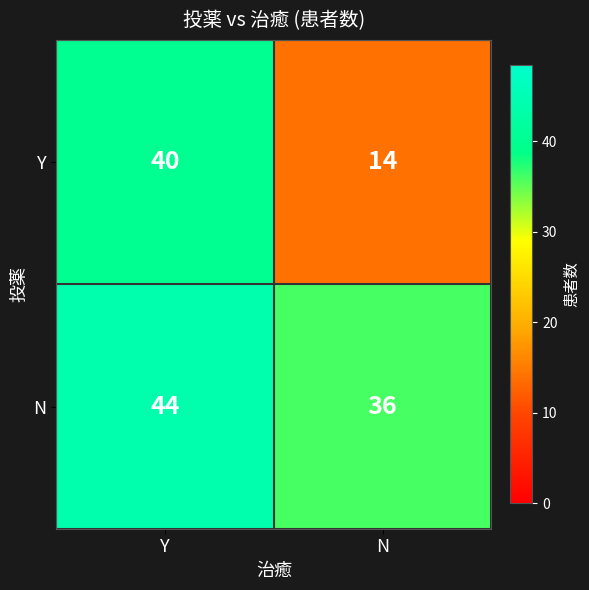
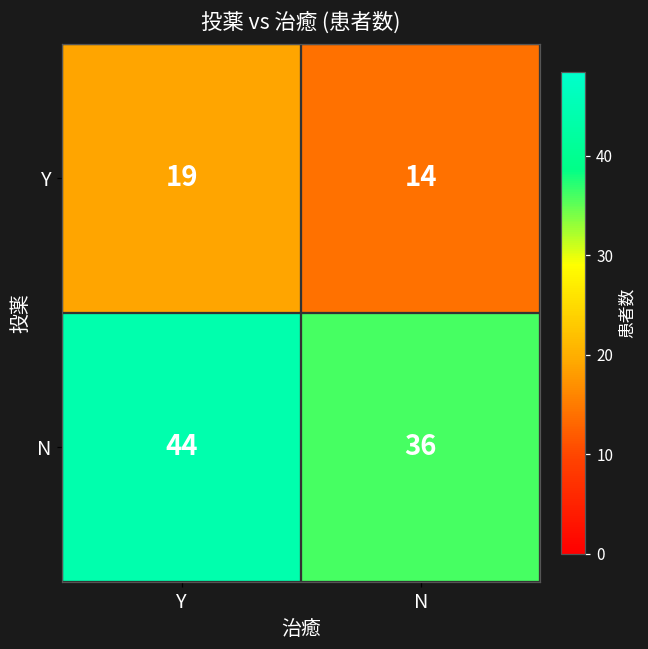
Y, Y: 40 -> 19
